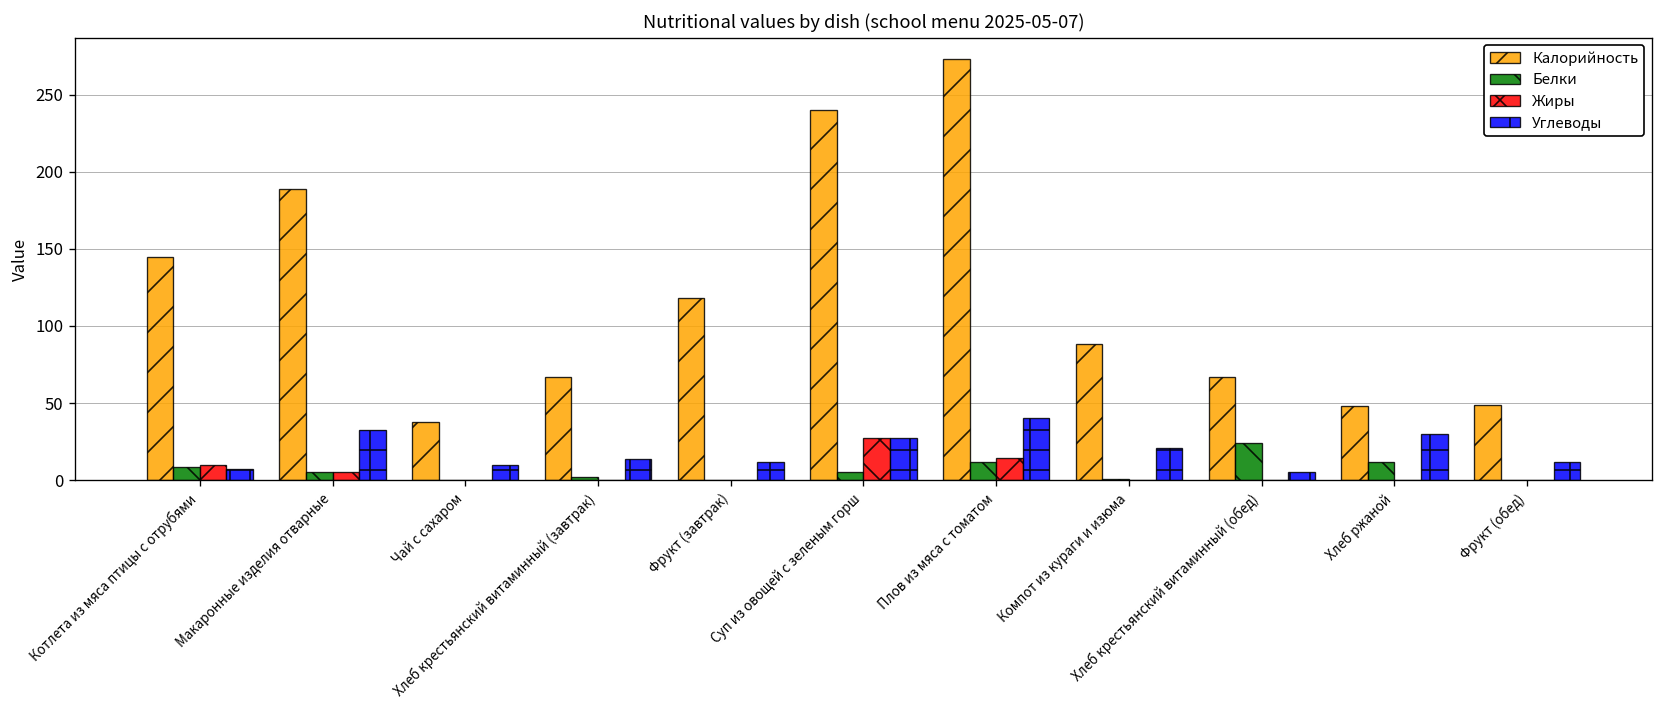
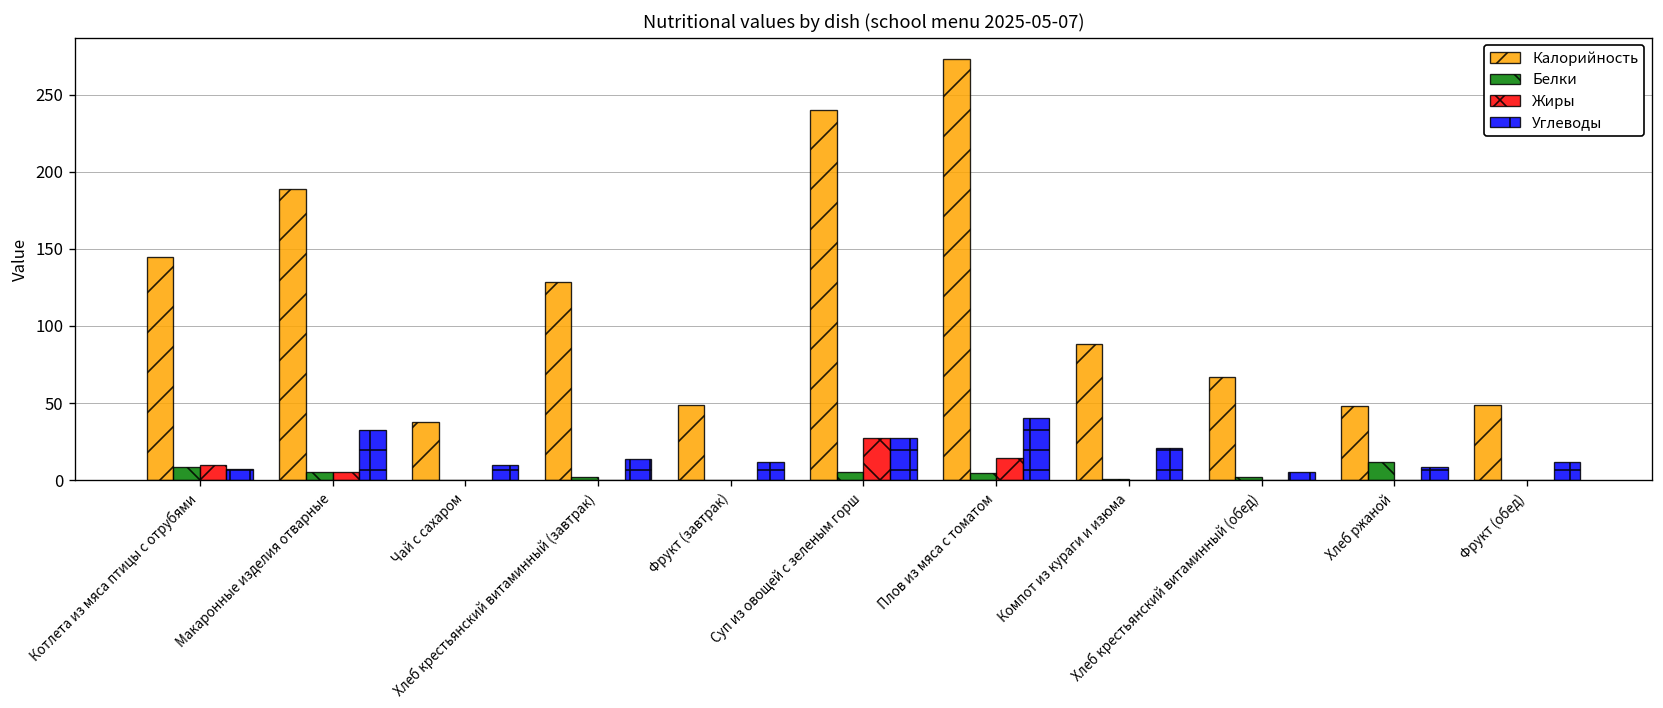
Калорийность, Хлеб крестьянский витаминный (завтрак): 67 -> 128
Калорийность, Фрукт (завтрак): 118 -> 49
Белки, Плов из мяса с томатом: 12 -> 4
Белки, Хлеб крестьянский витаминный (обед): 24 -> 2
Углеводы, Хлеб ржаной: 30 -> 8
